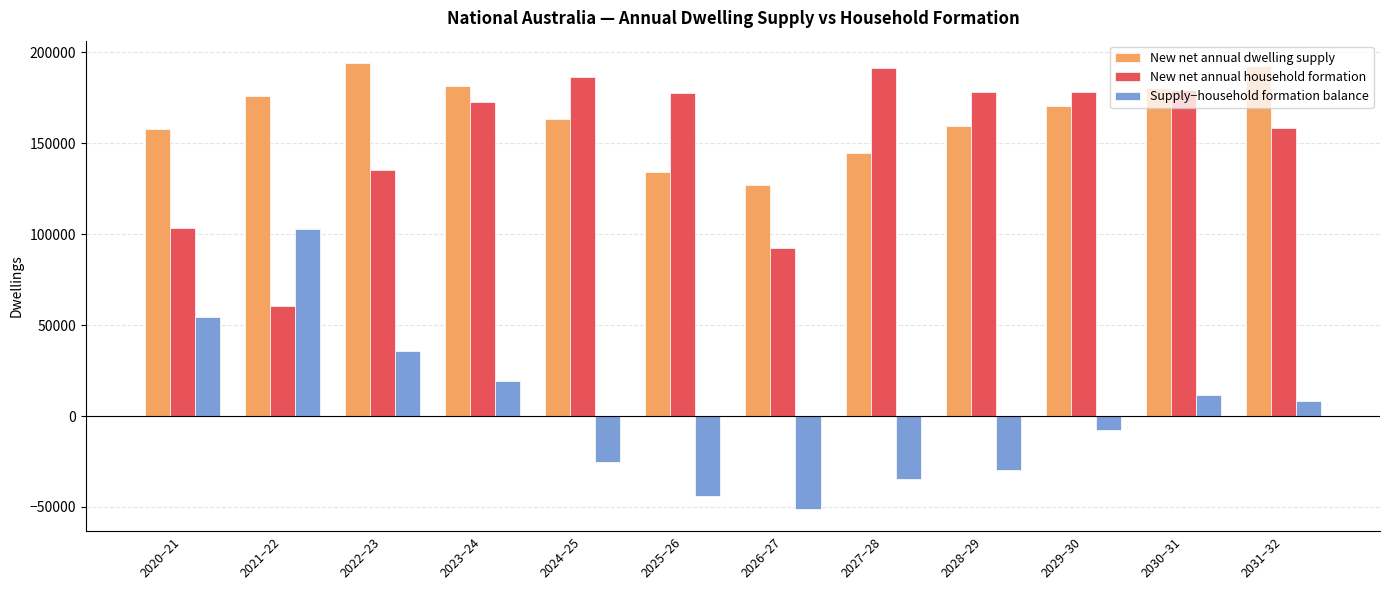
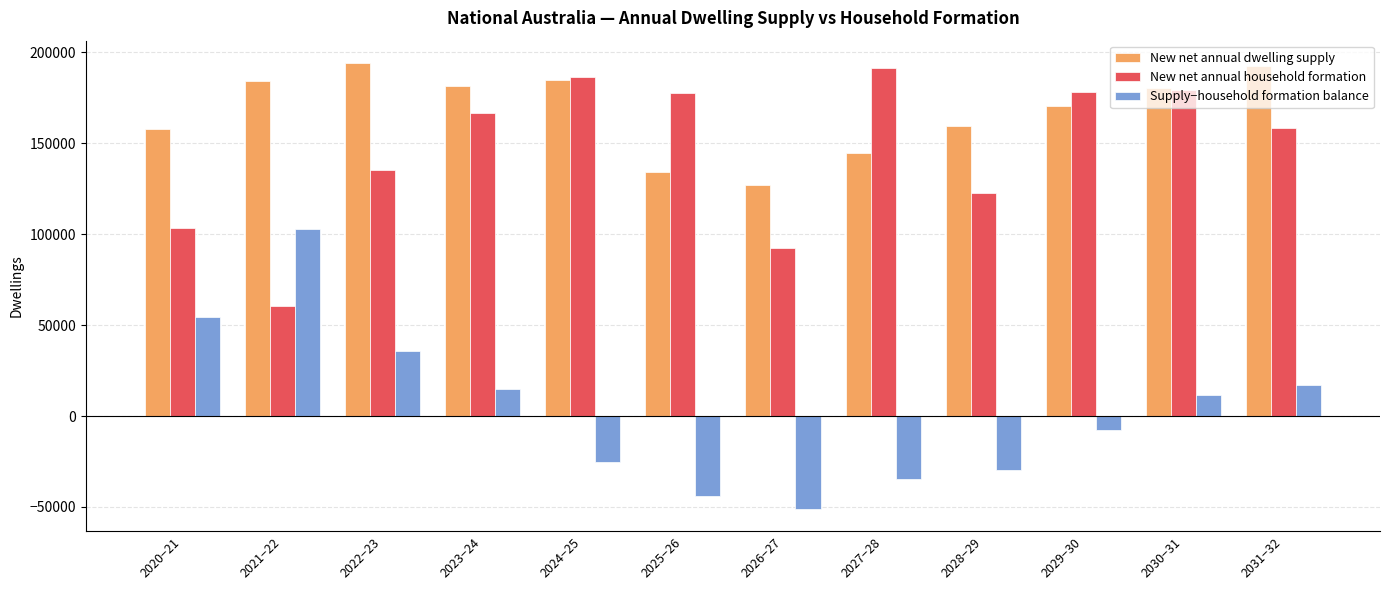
New net annual dwelling supply, 2021−22: 176000 -> 184000
New net annual household formation, 2023−24: 173000 -> 167000
Supply−household formation balance, 2023−24: 19000 -> 15000
New net annual dwelling supply, 2024−25: 163000 -> 185000
New net annual household formation, 2028−29: 178000 -> 122000
Supply−household formation balance, 2031−32: 9000 -> 17000
